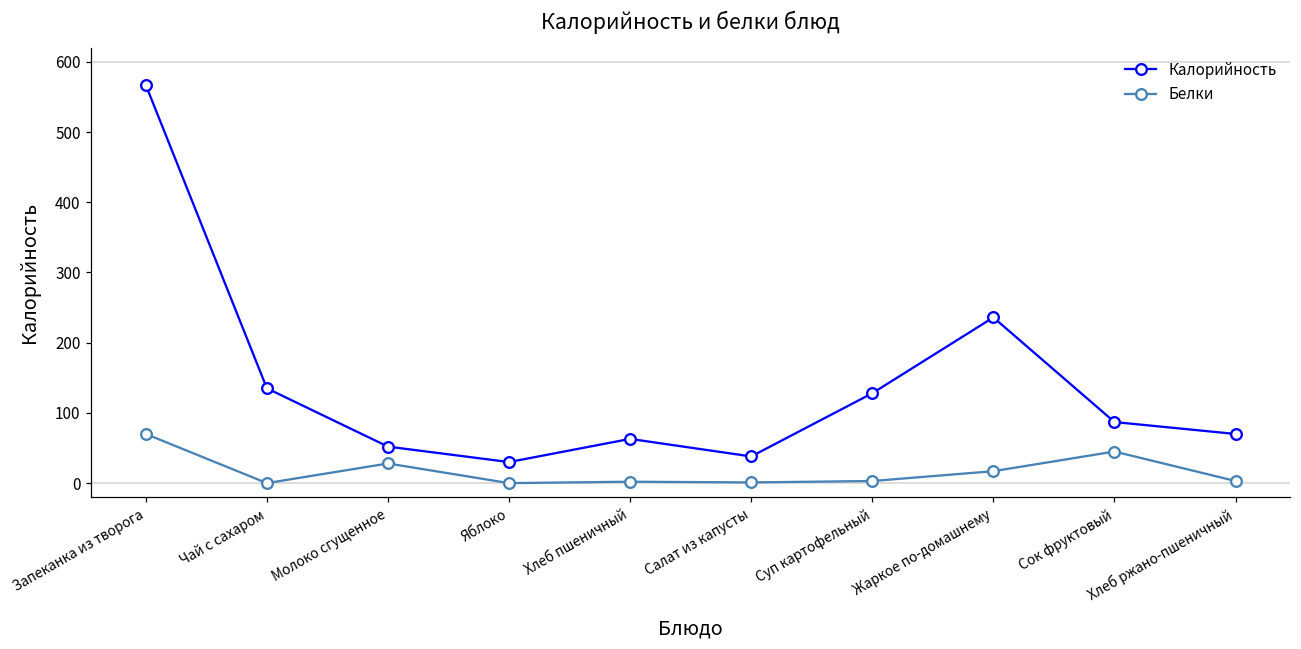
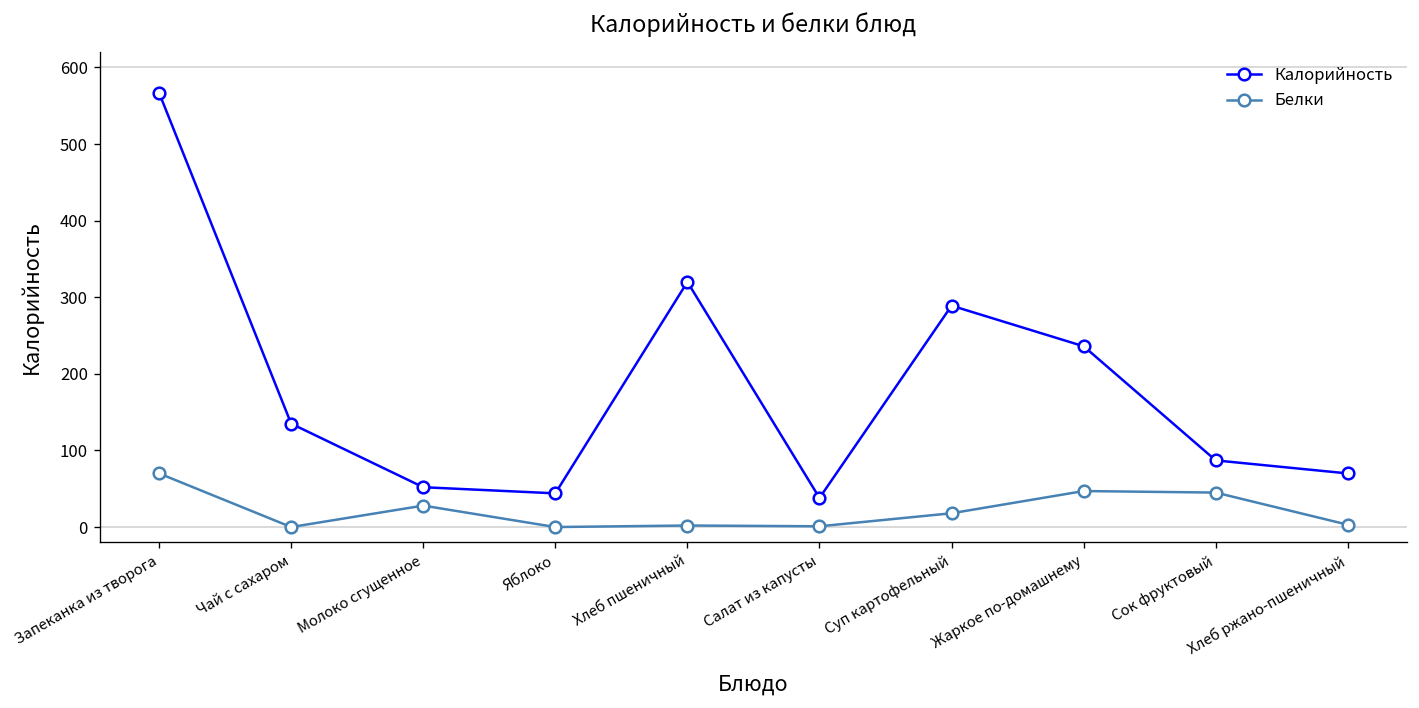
Калорийность, Яблоко: 30 -> 40
Калорийность, Хлеб пшеничный: 60 -> 320
Калорийность, Суп картофельный: 130 -> 290
Белки, Суп картофельный: 0 -> 20
Белки, Жаркое по-домашнему: 20 -> 50
